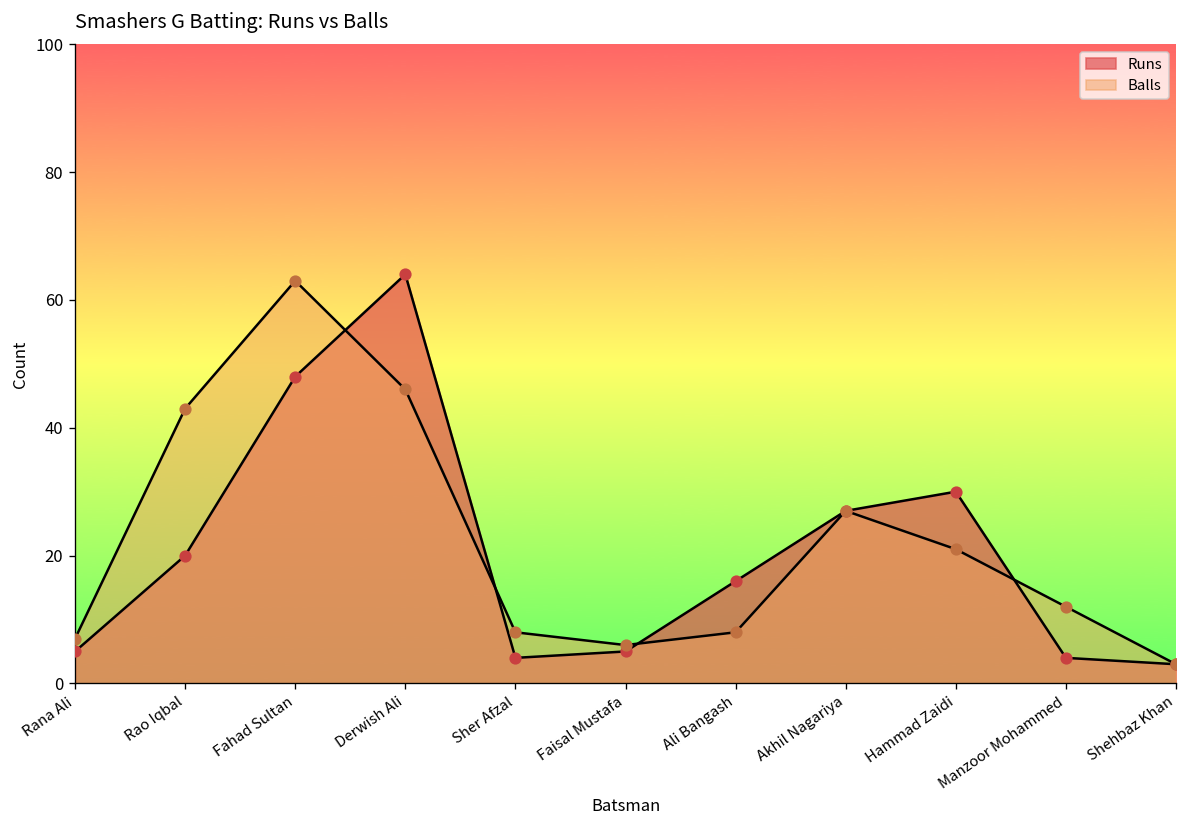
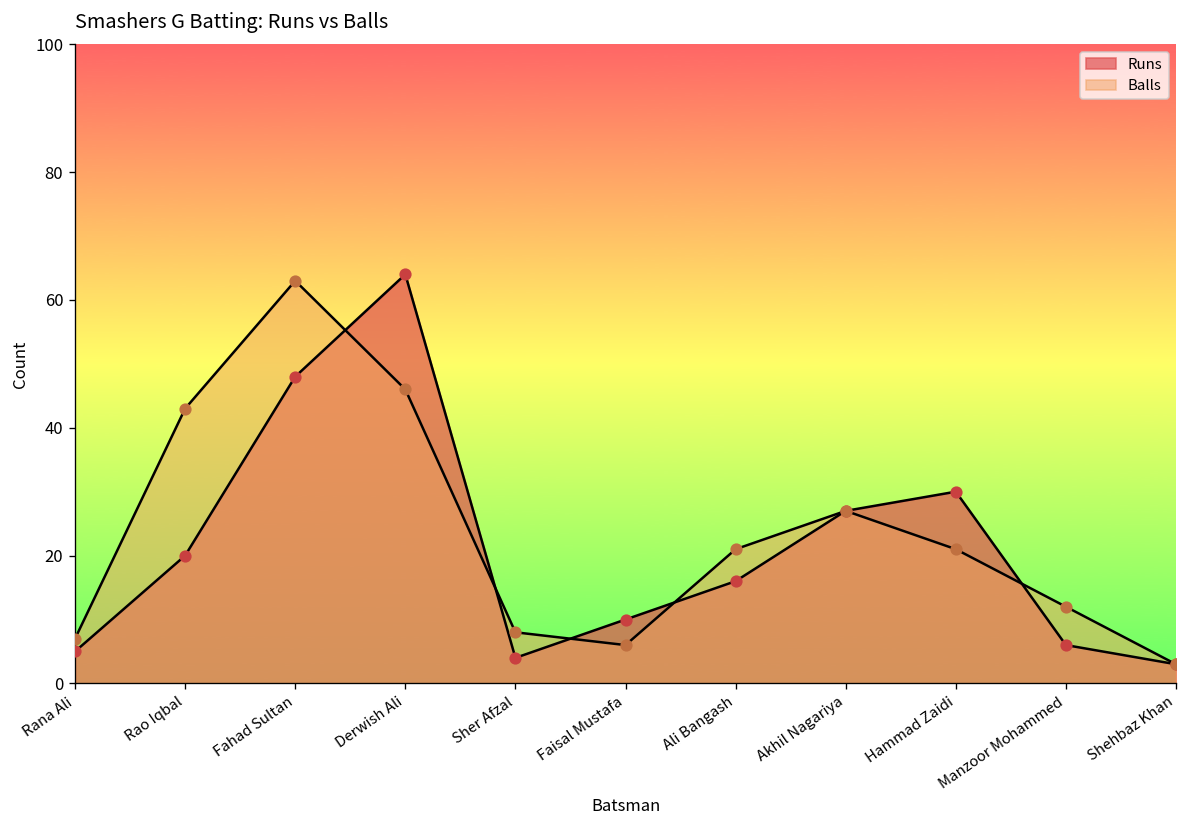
Runs, Faisal Mustafa: 5 -> 10
Balls, Ali Bangash: 8 -> 21
Runs, Manzoor Mohammed: 4 -> 6
